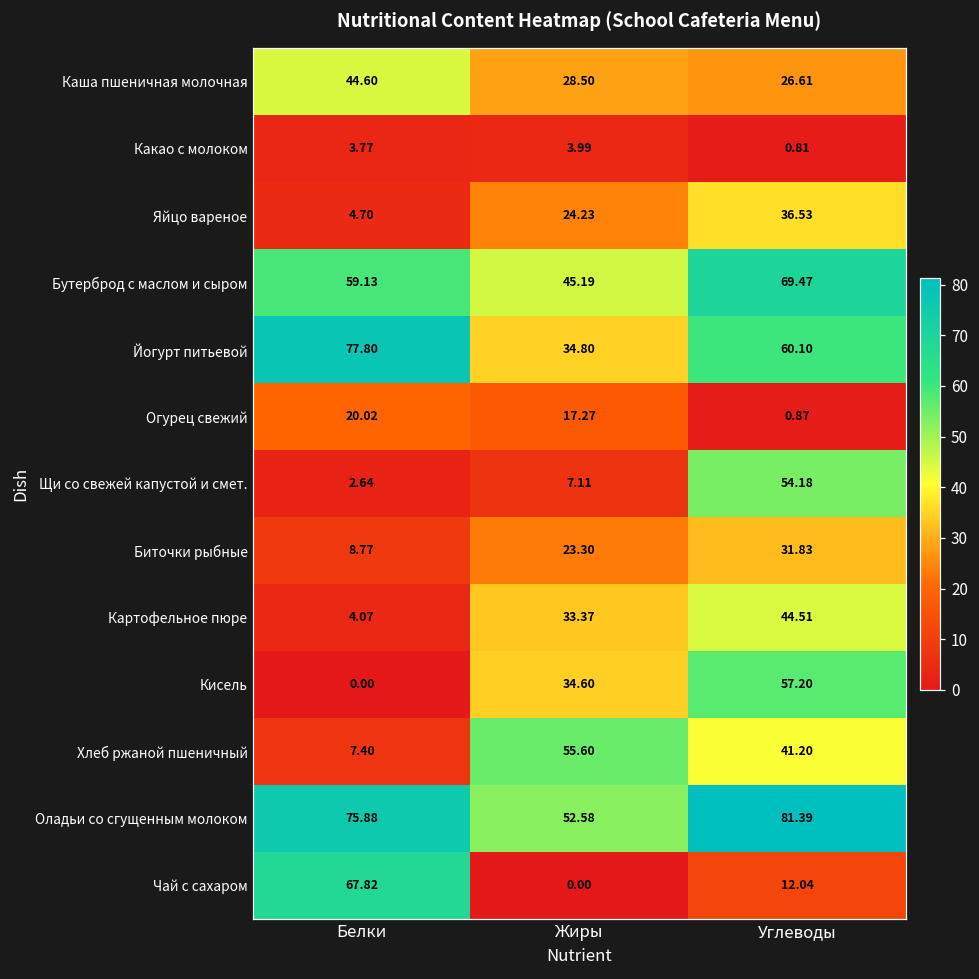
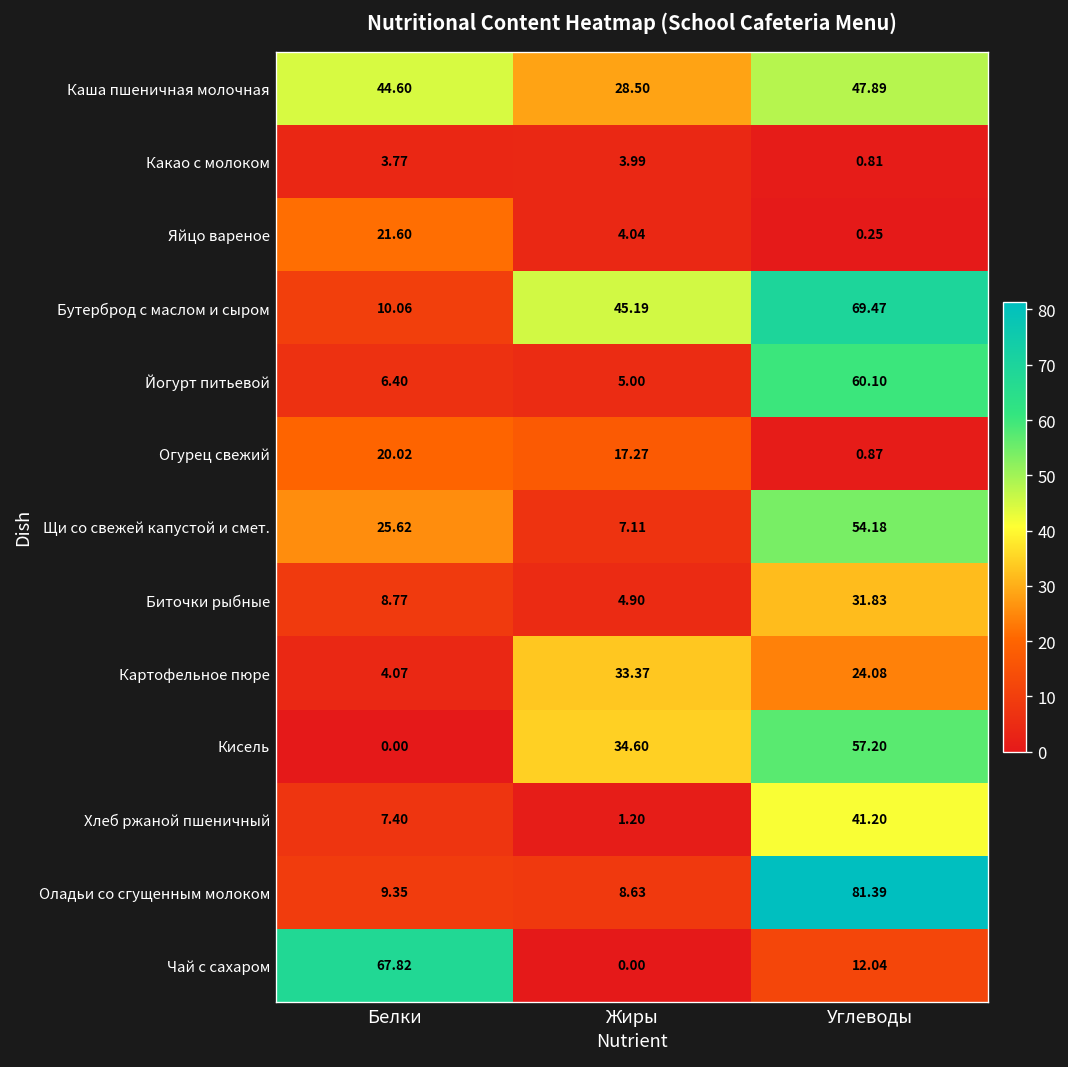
Каша пшеничная молочная, Углеводы: 26.61 -> 47.89
Яйцо вареное, Белки: 4.70 -> 21.60
Яйцо вареное, Жиры: 24.23 -> 4.04
Яйцо вареное, Углеводы: 36.53 -> 0.25
Бутерброд с маслом и сыром, Белки: 59.13 -> 10.06
Йогурт питьевой, Белки: 77.80 -> 6.40
Йогурт питьевой, Жиры: 34.80 -> 5.00
Щи со свежей капустой и смет., Белки: 2.64 -> 25.62
Биточки рыбные, Жиры: 23.30 -> 4.90
Картофельное пюре, Углеводы: 44.51 -> 24.08
Хлеб ржаной пшеничный, Жиры: 55.60 -> 1.20
Оладьи со сгущенным молоком, Белки: 75.88 -> 9.35
Оладьи со сгущенным молоком, Жиры: 52.58 -> 8.63
